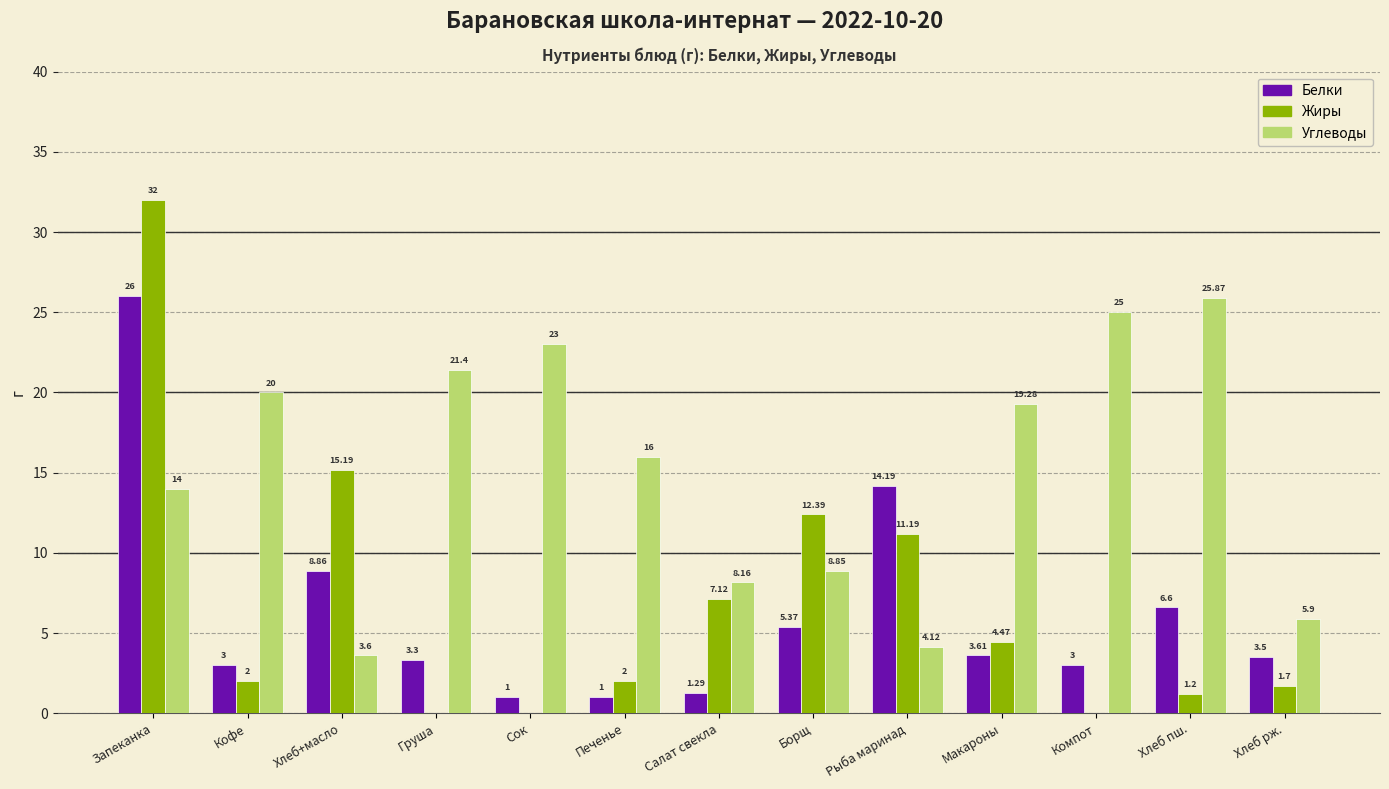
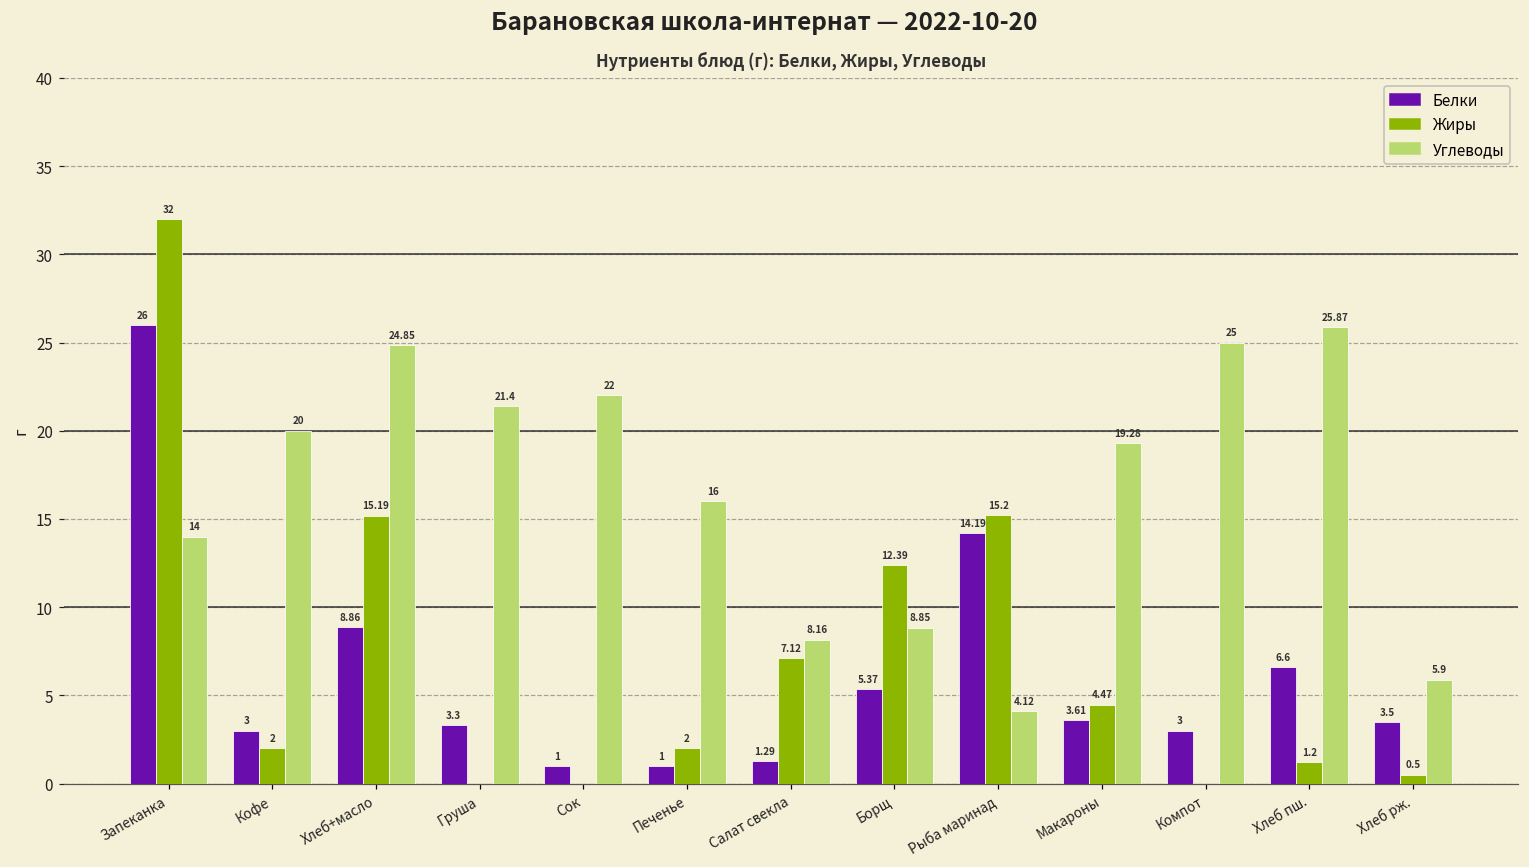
Углеводы, Хлеб+масло: 3.6 -> 24.85
Углеводы, Сок: 23 -> 22
Жиры, Рыба маринад: 11.19 -> 15.2
Жиры, Хлеб рж.: 1.7 -> 0.5
